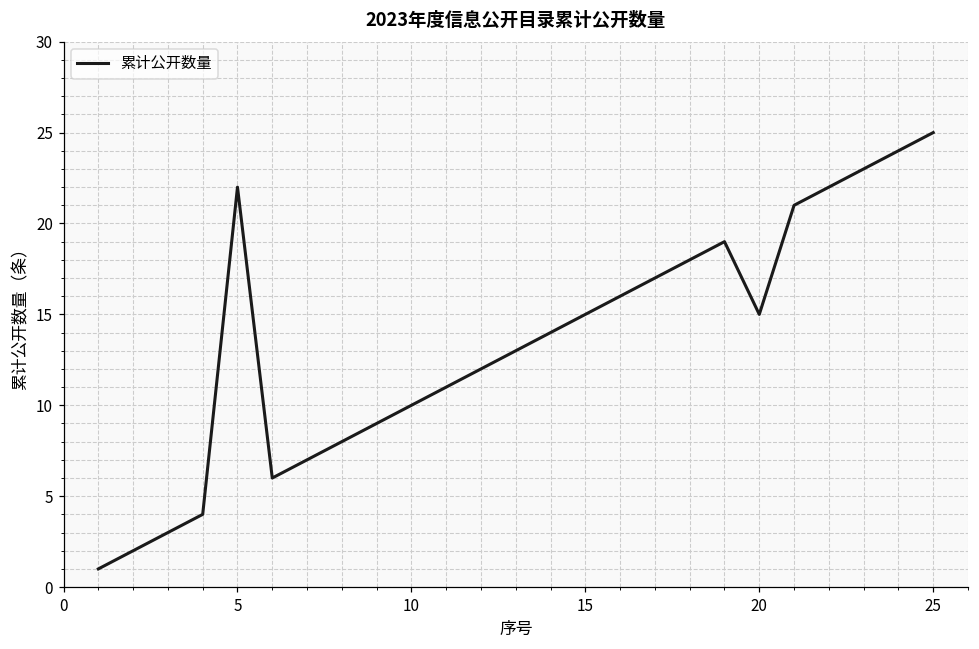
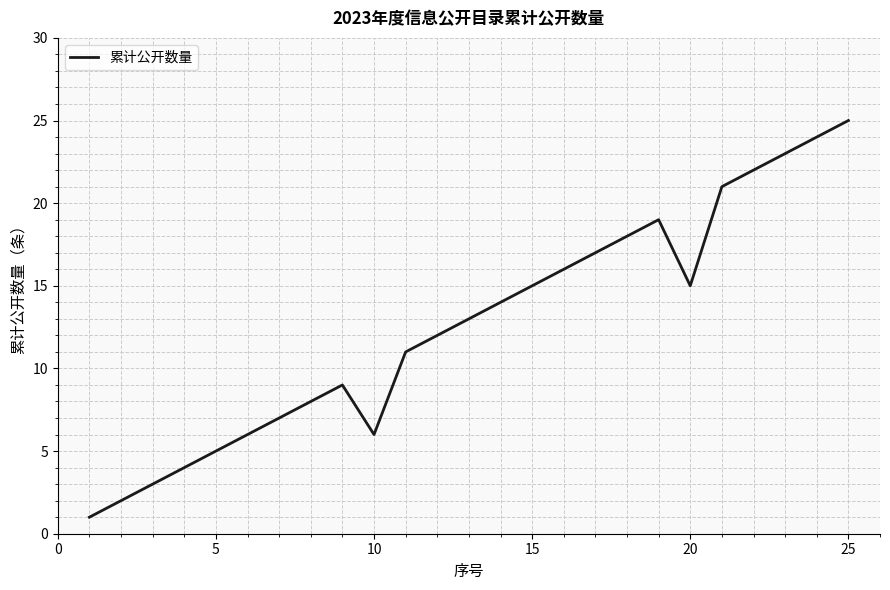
5: 22 -> 5
10: 10 -> 6
